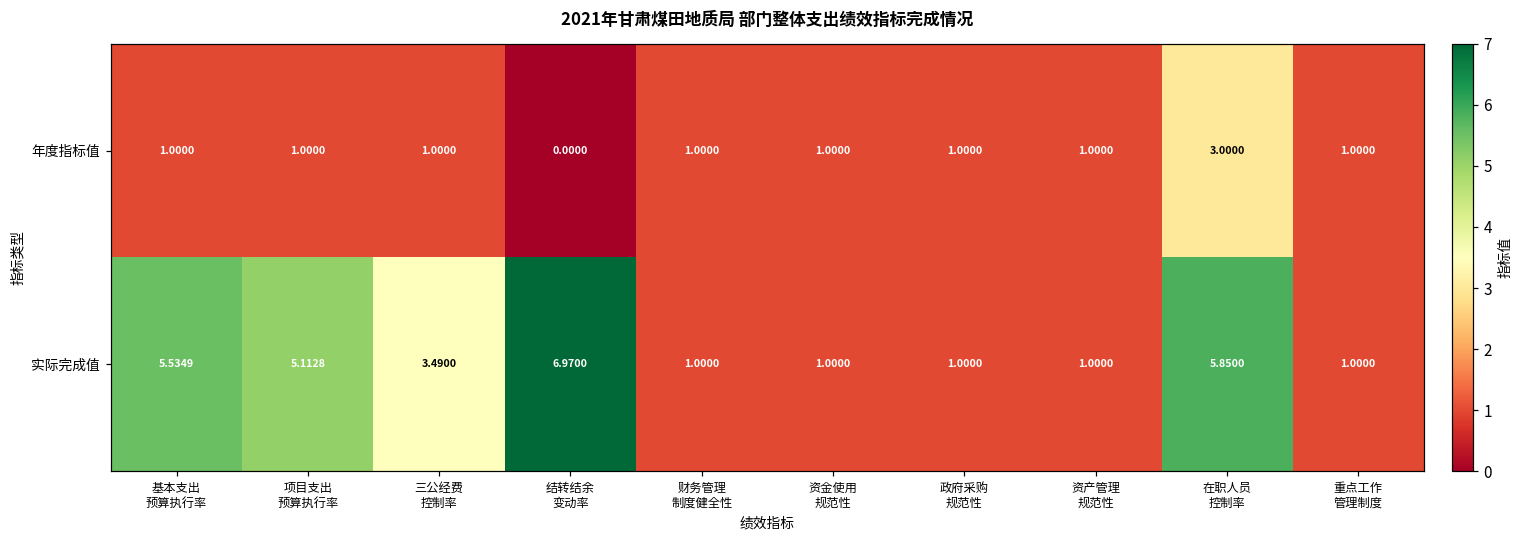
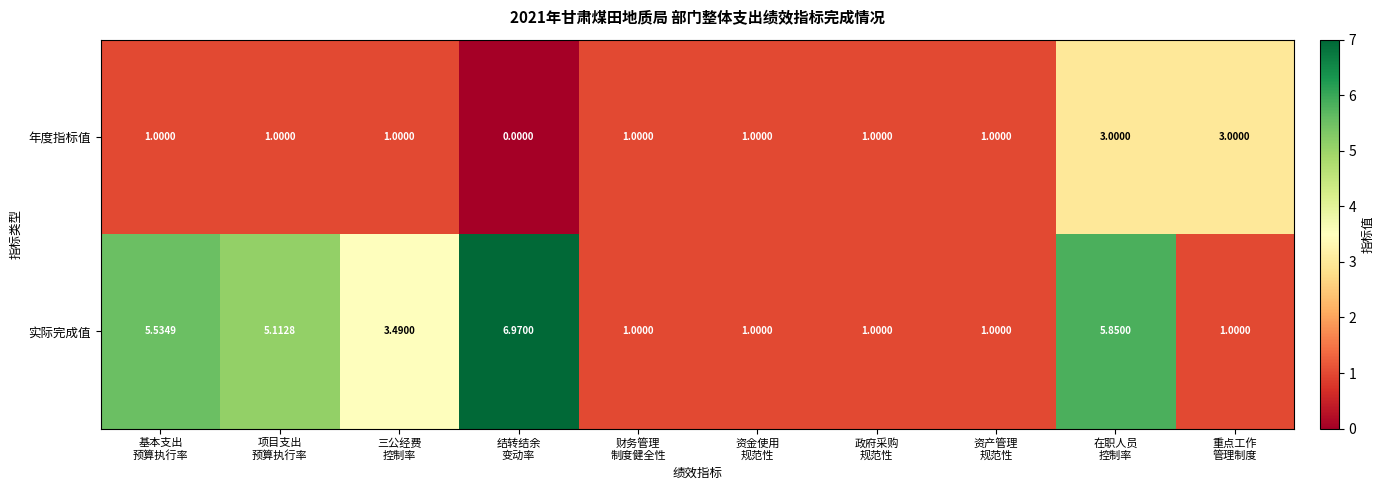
年度指标值, 重点工作 管理制度: 1.0000 -> 3.0000
